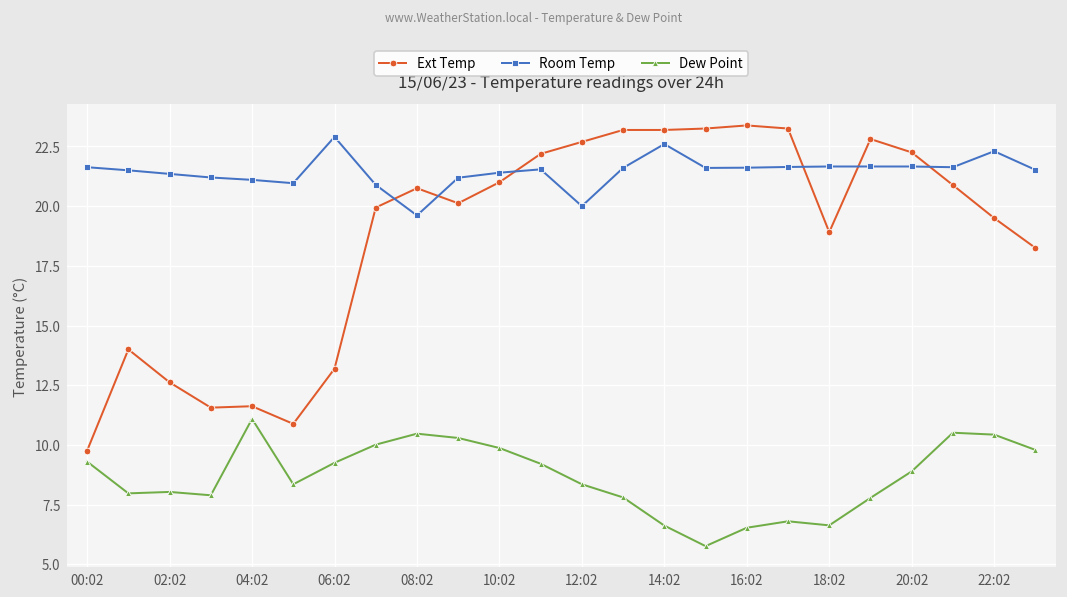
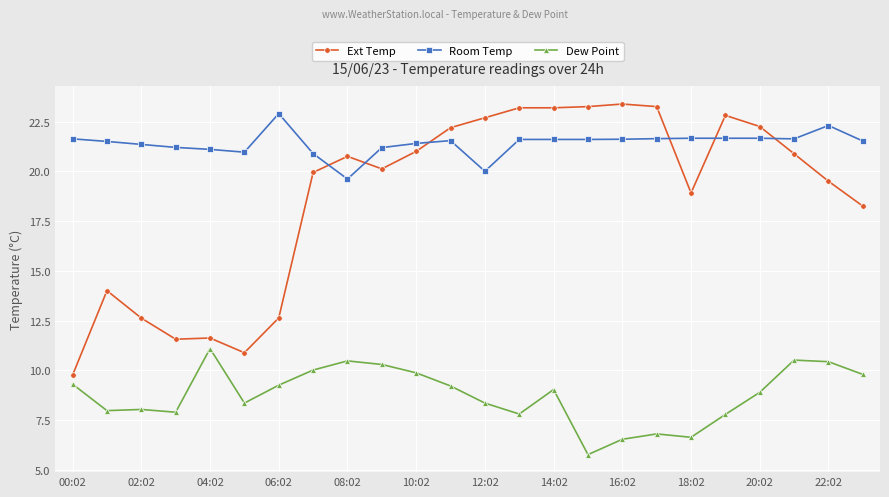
Ext Temp, 06:02: 13.2 -> 12.6
Room Temp, 14:02: 22.6 -> 21.6
Dew Point, 14:02: 6.6 -> 9.0
